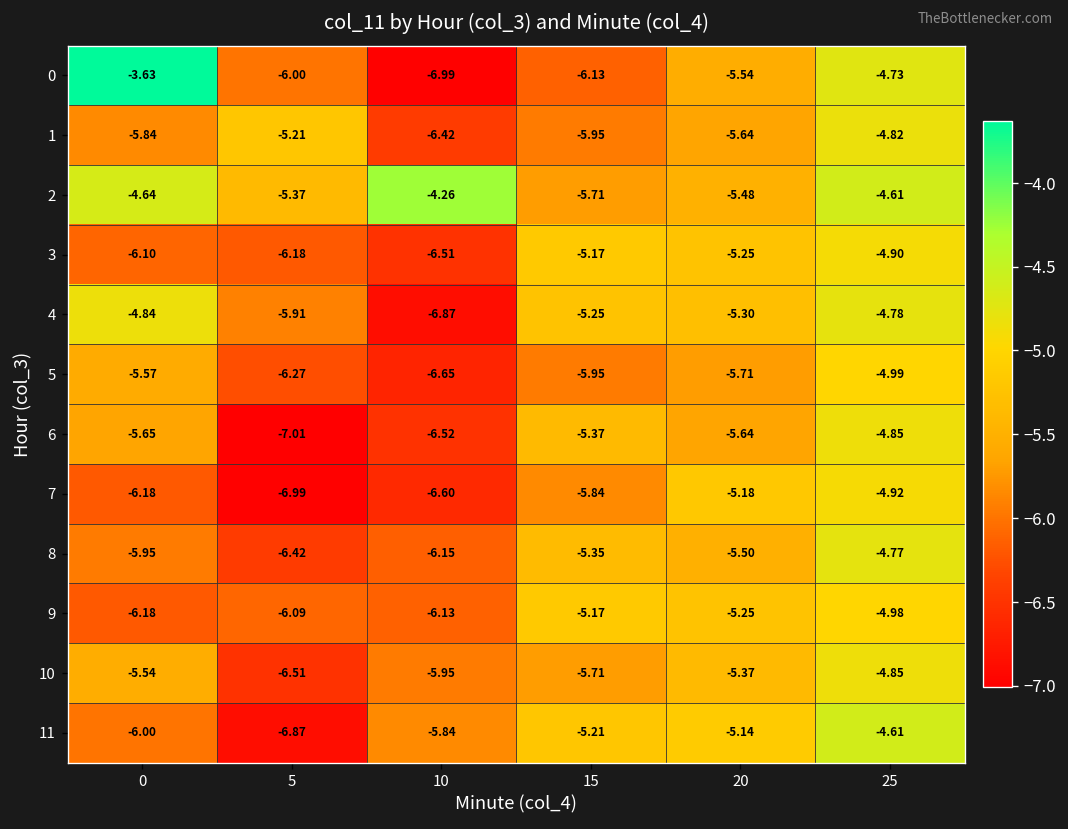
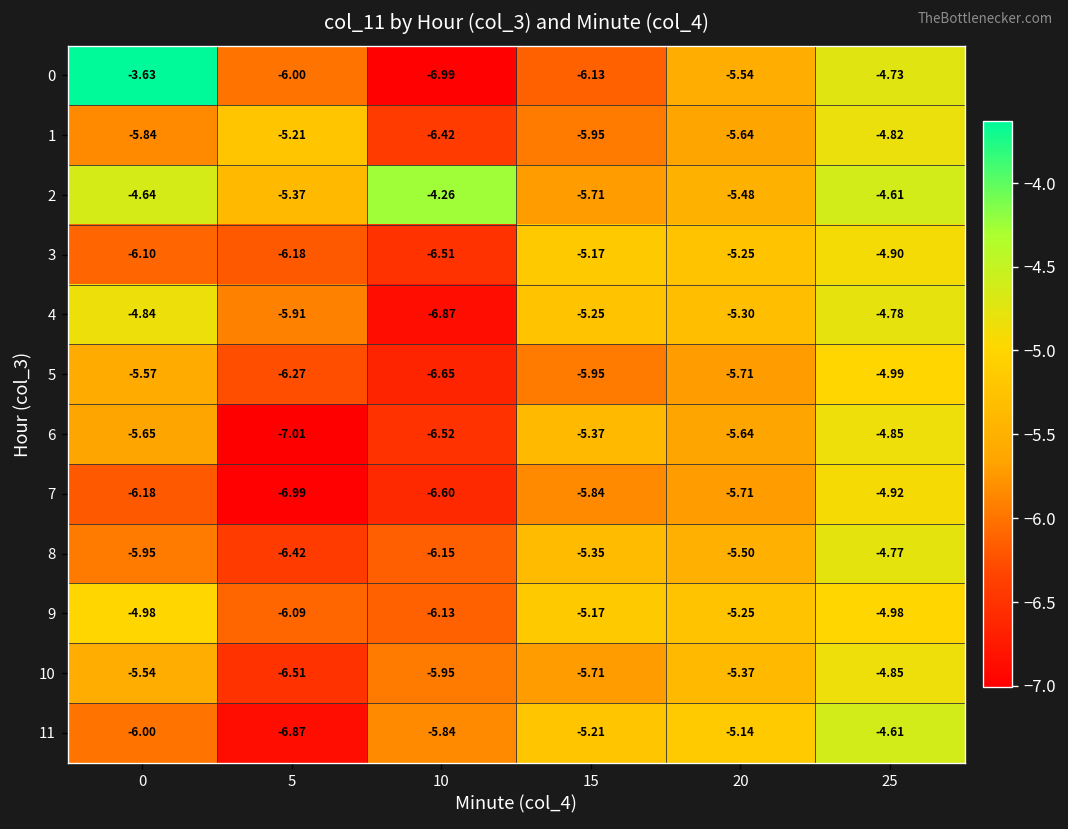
7, 20: -5.18 -> -5.71
9, 0: -6.18 -> -4.98
